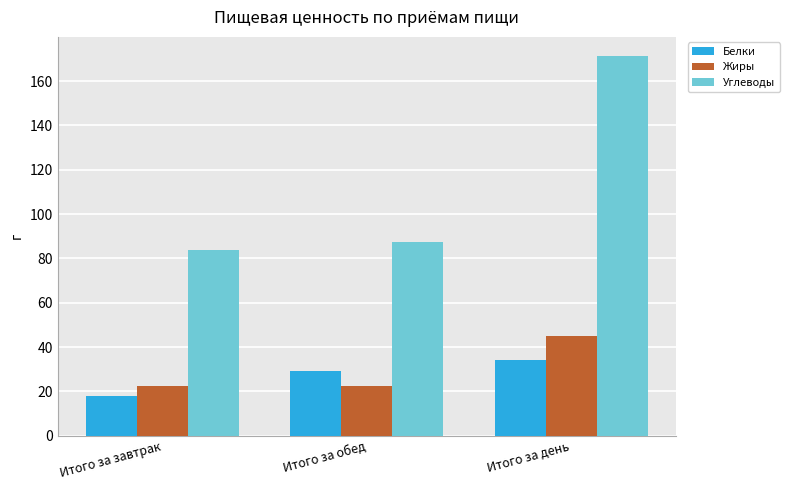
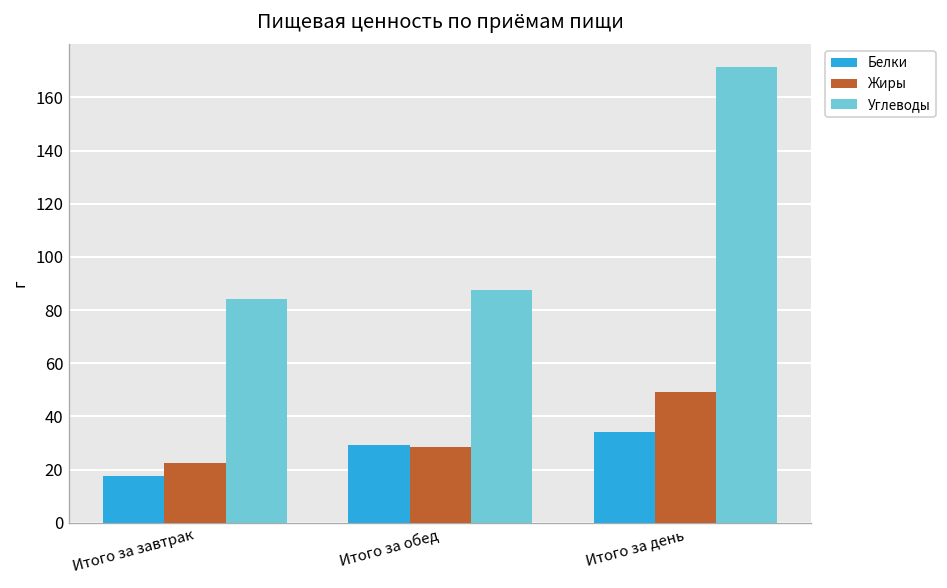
Жиры, Итого за обед: 23 -> 29
Жиры, Итого за день: 45 -> 49
